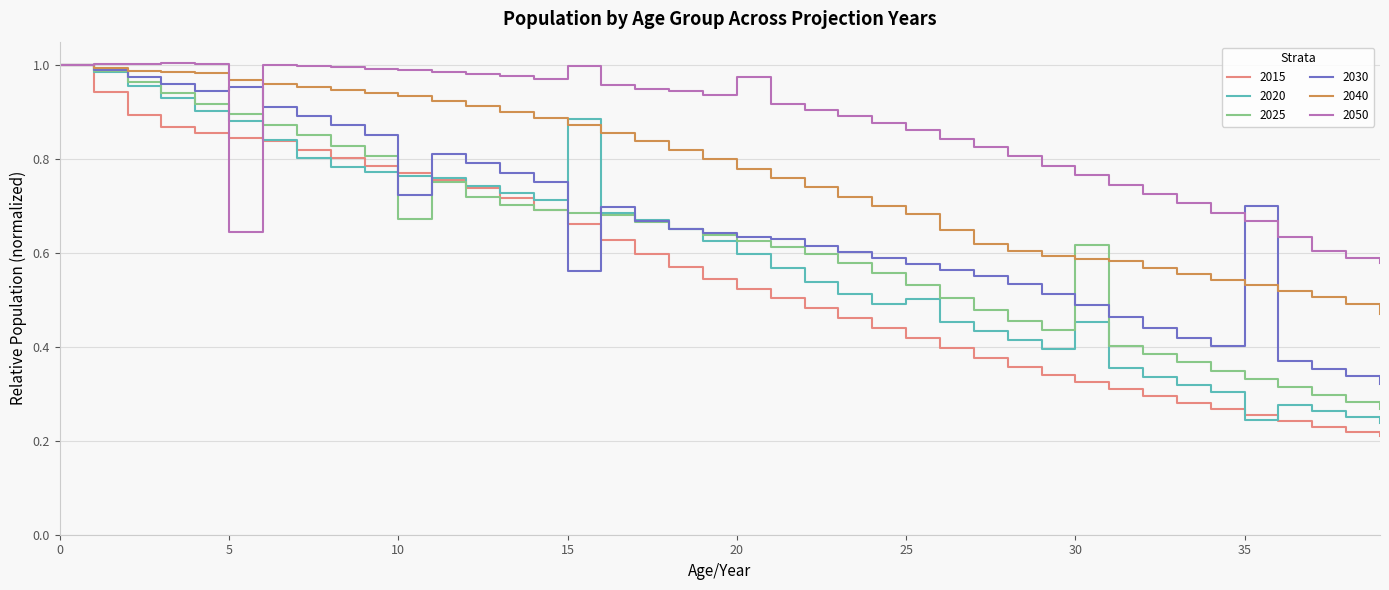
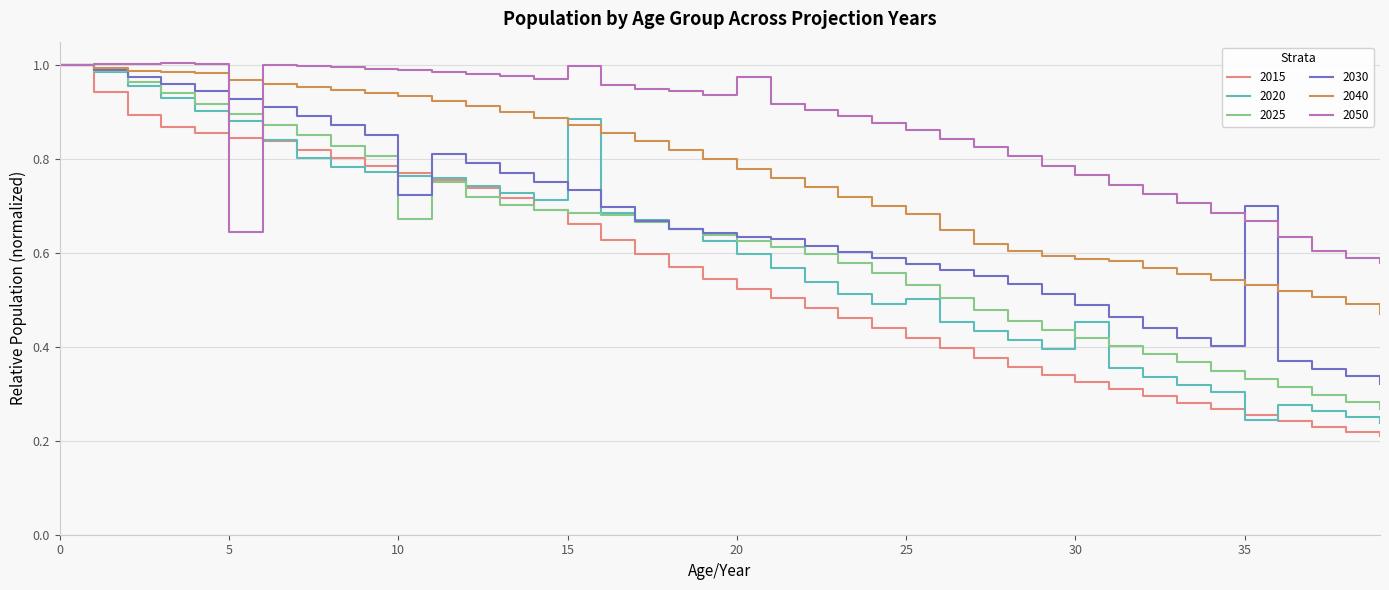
2030, 5: 0.95 -> 0.93
2030, 15: 0.56 -> 0.73
2025, 30: 0.62 -> 0.42
